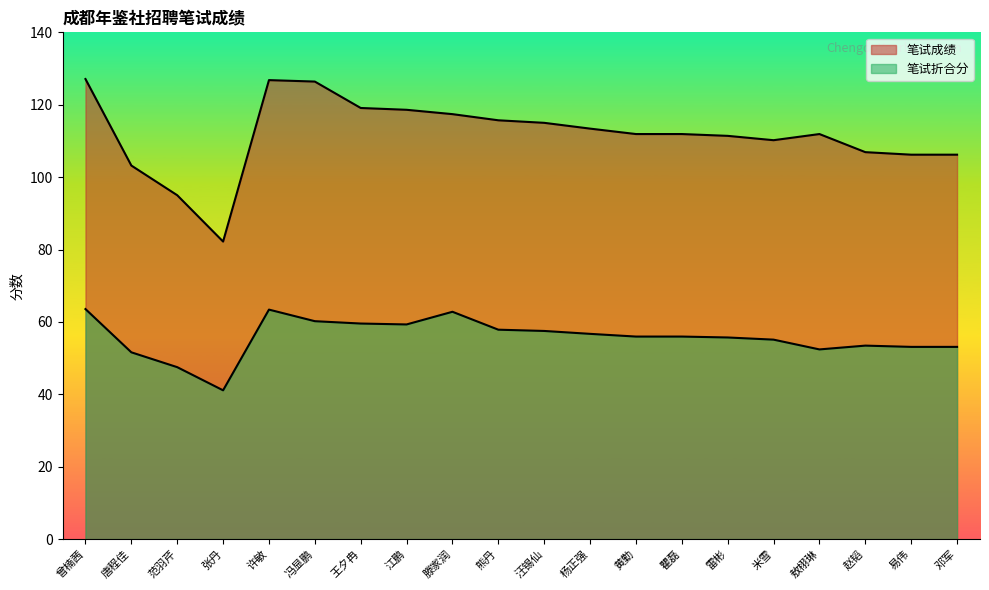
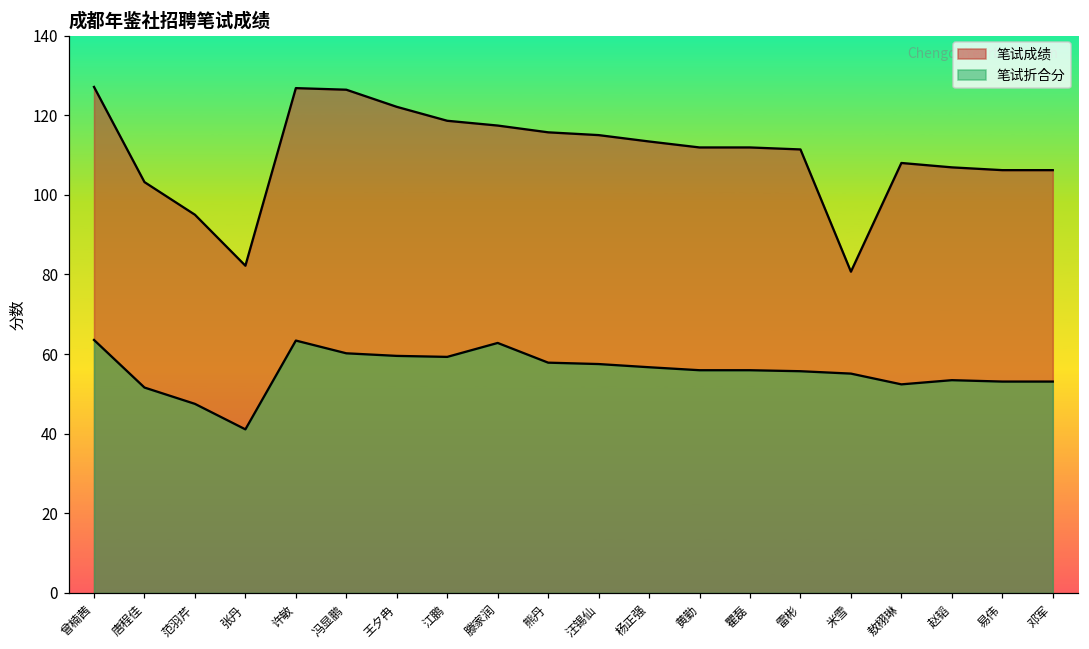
笔试成绩, 王夕冉: 119 -> 122
笔试成绩, 米雪: 110 -> 81
笔试成绩, 敖栩琳: 112 -> 108
